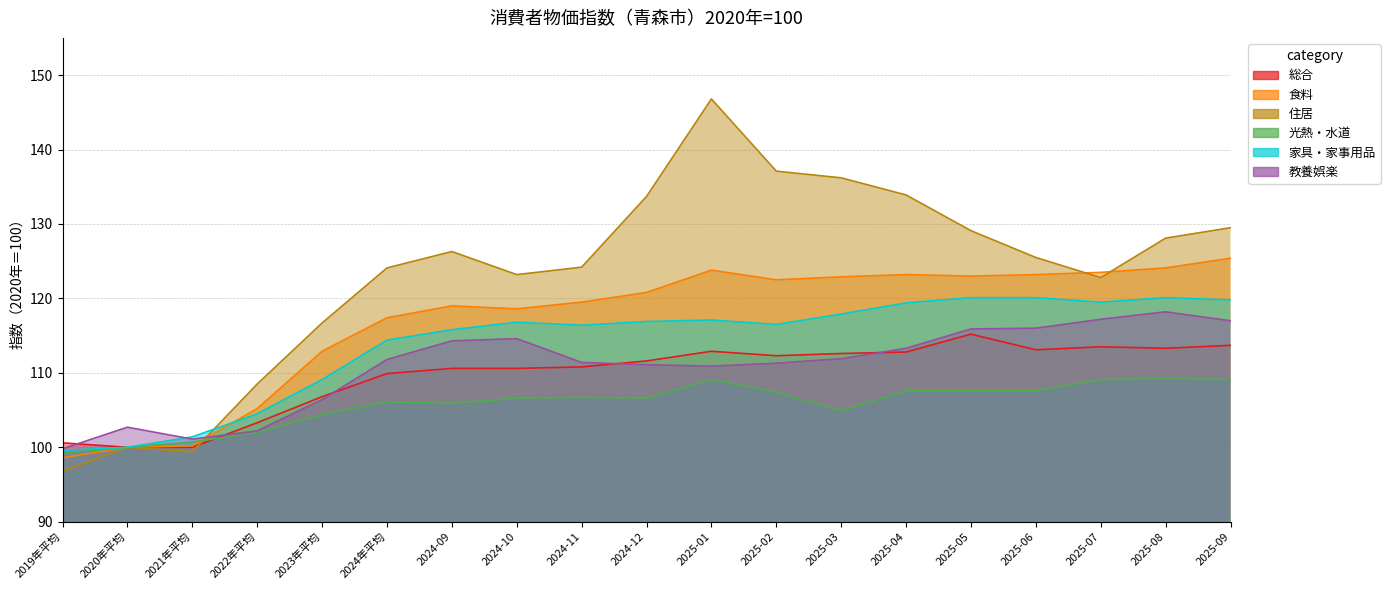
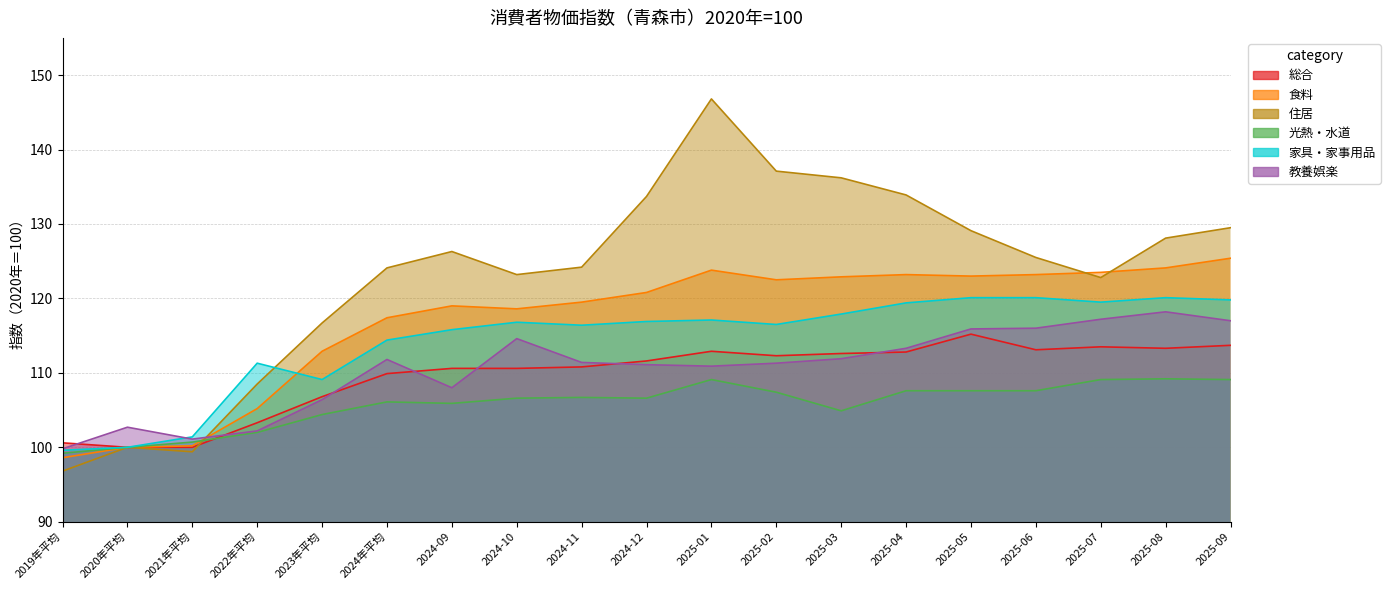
家具・家事用品, 2022年平均: 105 -> 111
教養娯楽, 2024-09: 114 -> 108
